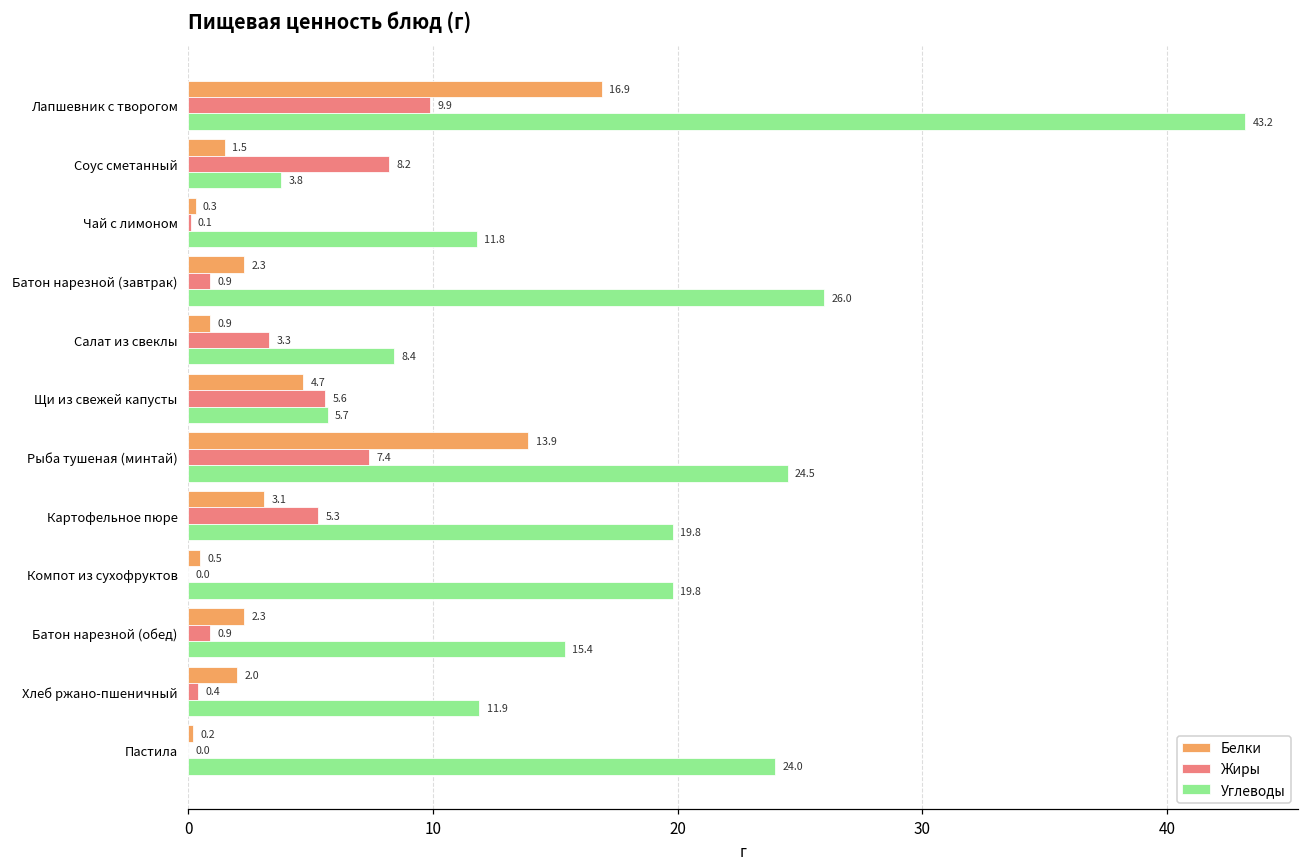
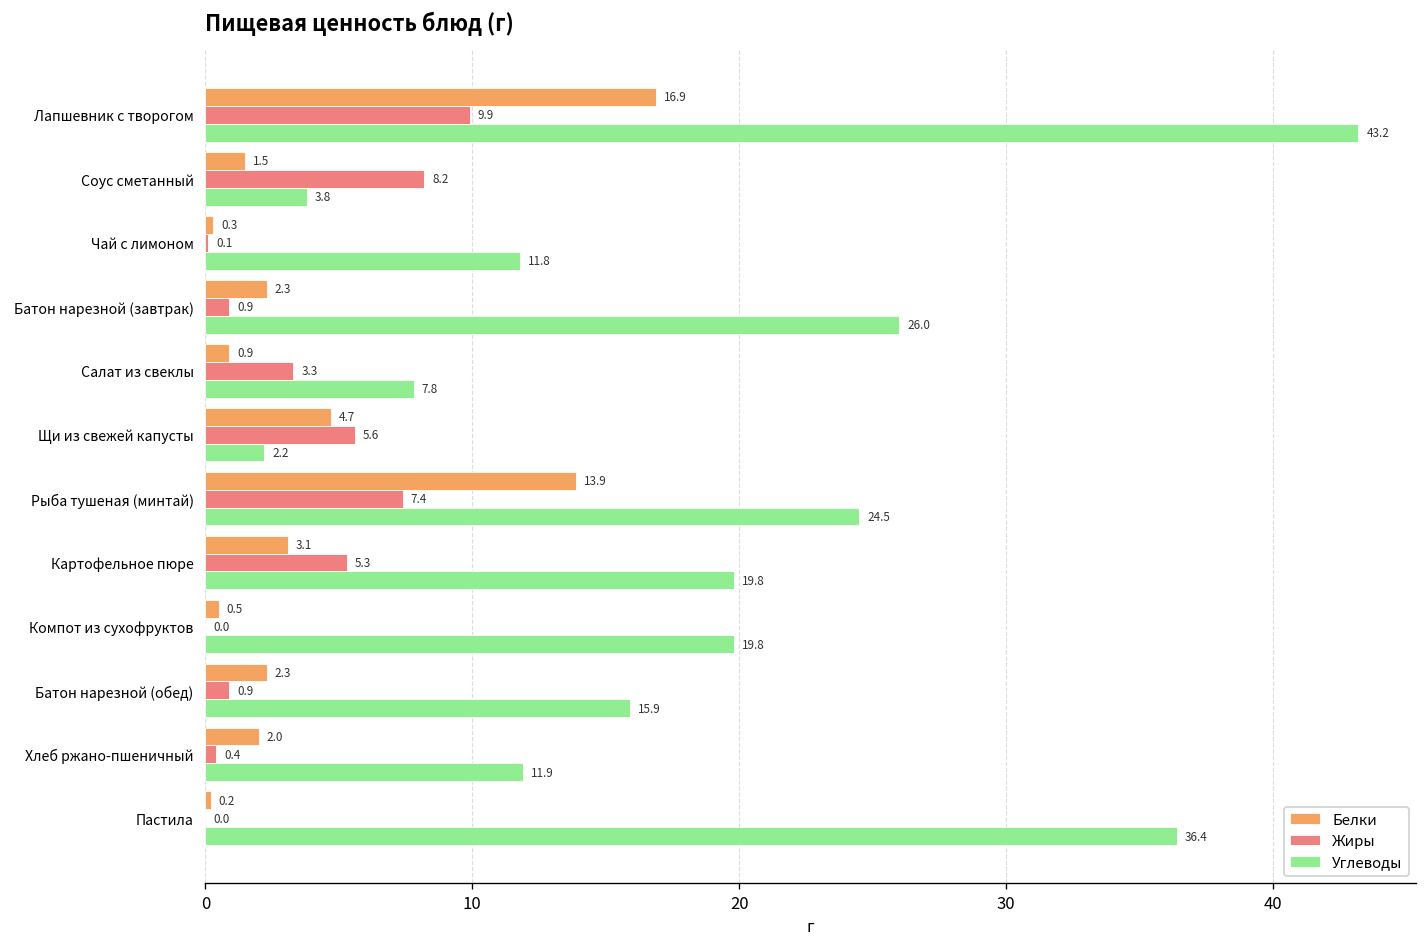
Углеводы, Салат из свеклы: 8.4 -> 7.8
Углеводы, Щи из свежей капусты: 5.7 -> 2.2
Углеводы, Батон нарезной (обед): 15.4 -> 15.9
Углеводы, Пастила: 24.0 -> 36.4
